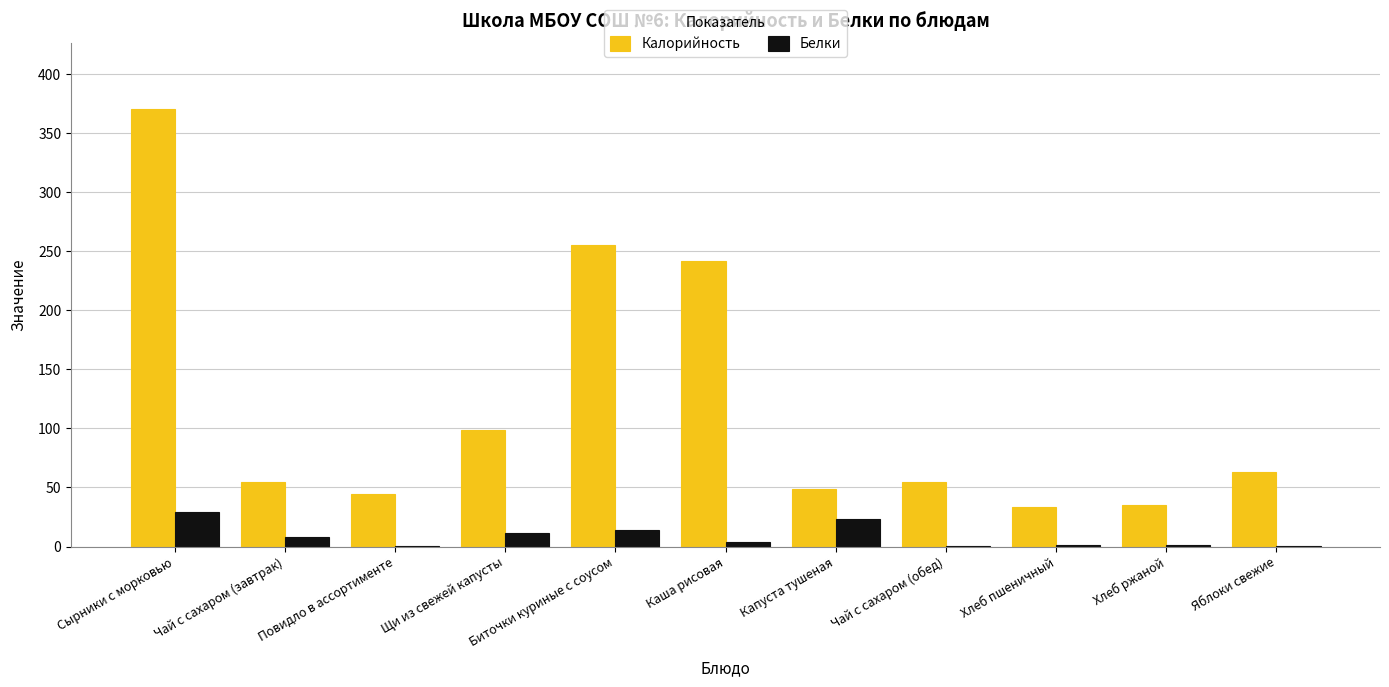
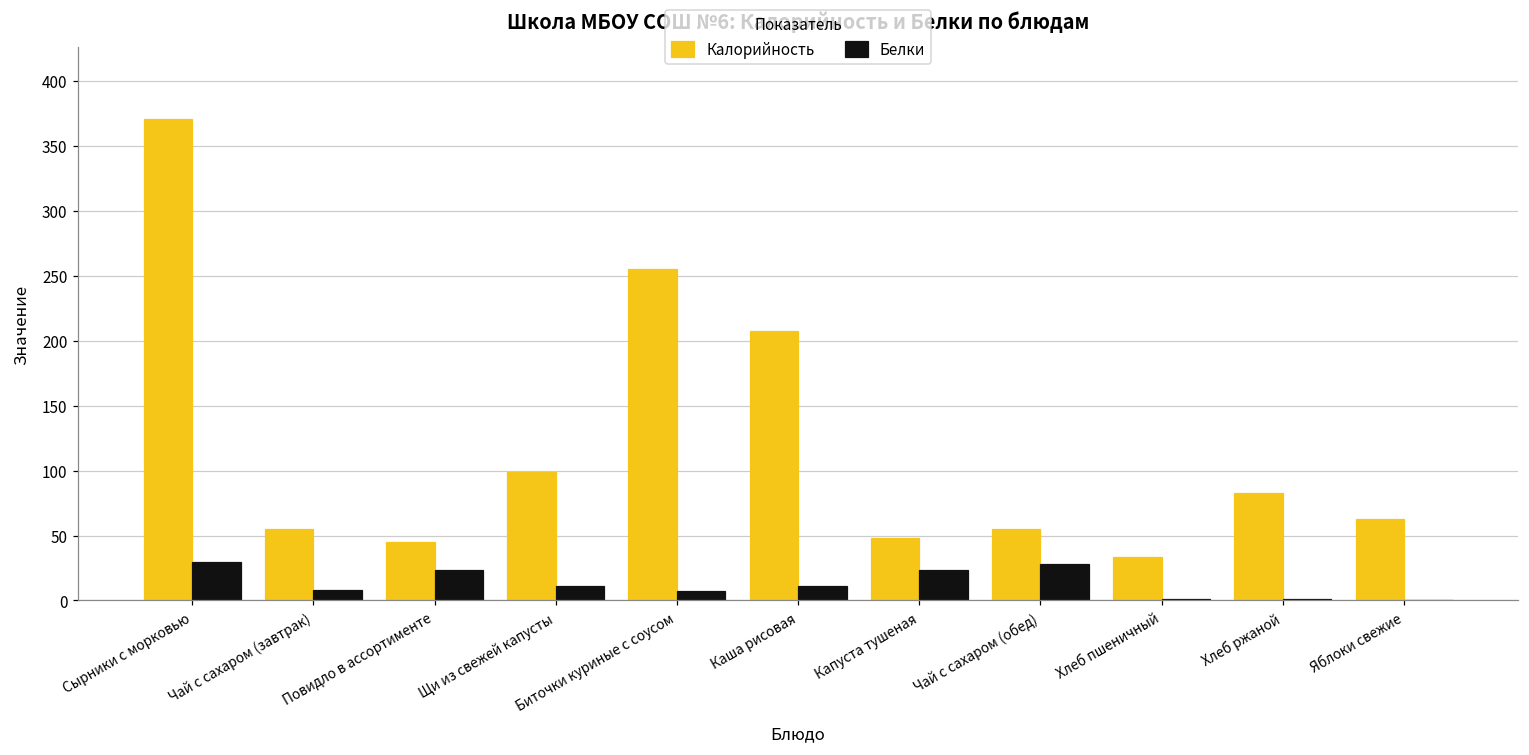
Белки, Повидло в ассортименте: 0 -> 23
Белки, Биточки куриные с соусом: 14 -> 7
Калорийность, Каша рисовая: 242 -> 207
Белки, Каша рисовая: 4 -> 11
Белки, Чай с сахаром (обед): 0 -> 28
Калорийность, Хлеб ржаной: 35 -> 83
